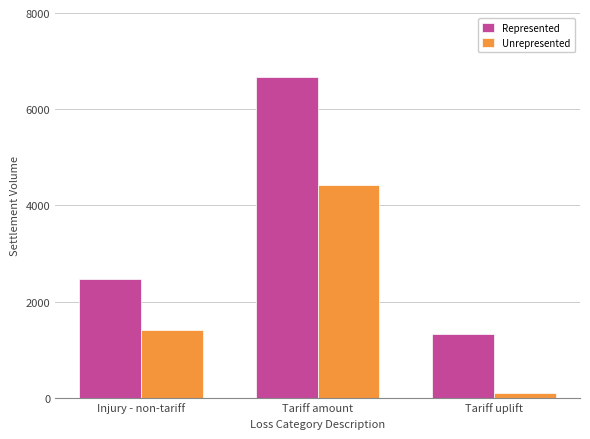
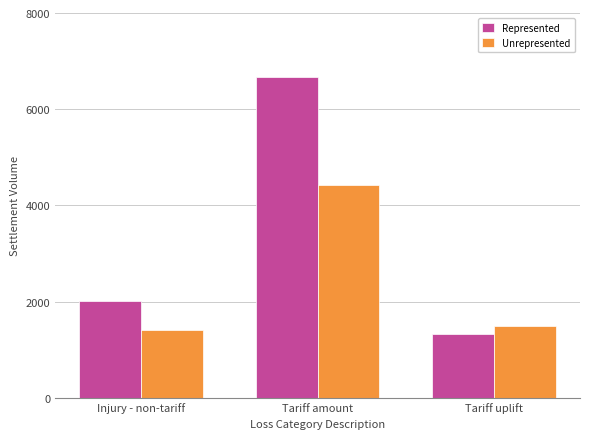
Represented, Injury - non-tariff: 2500 -> 2000
Unrepresented, Tariff uplift: 100 -> 1500
